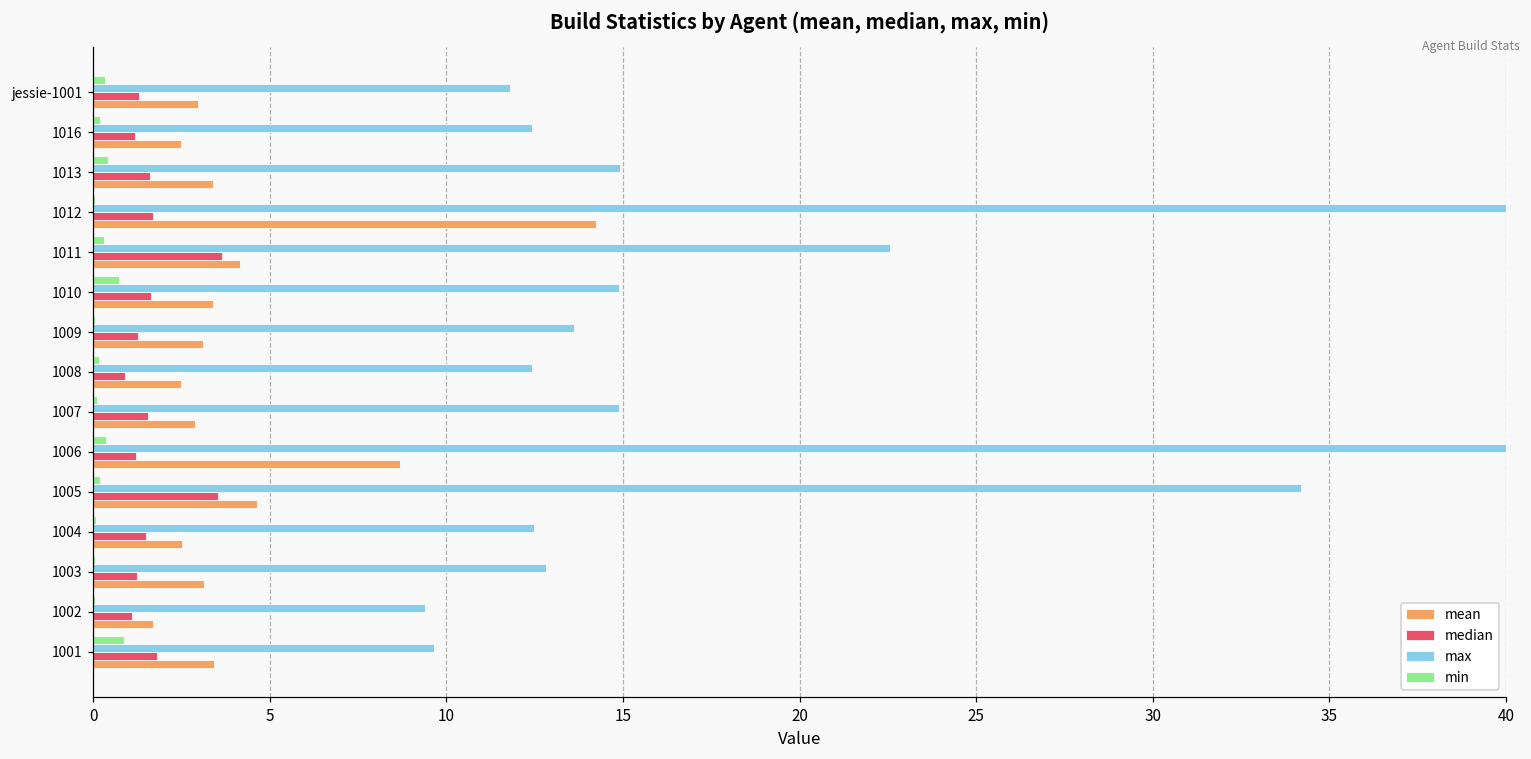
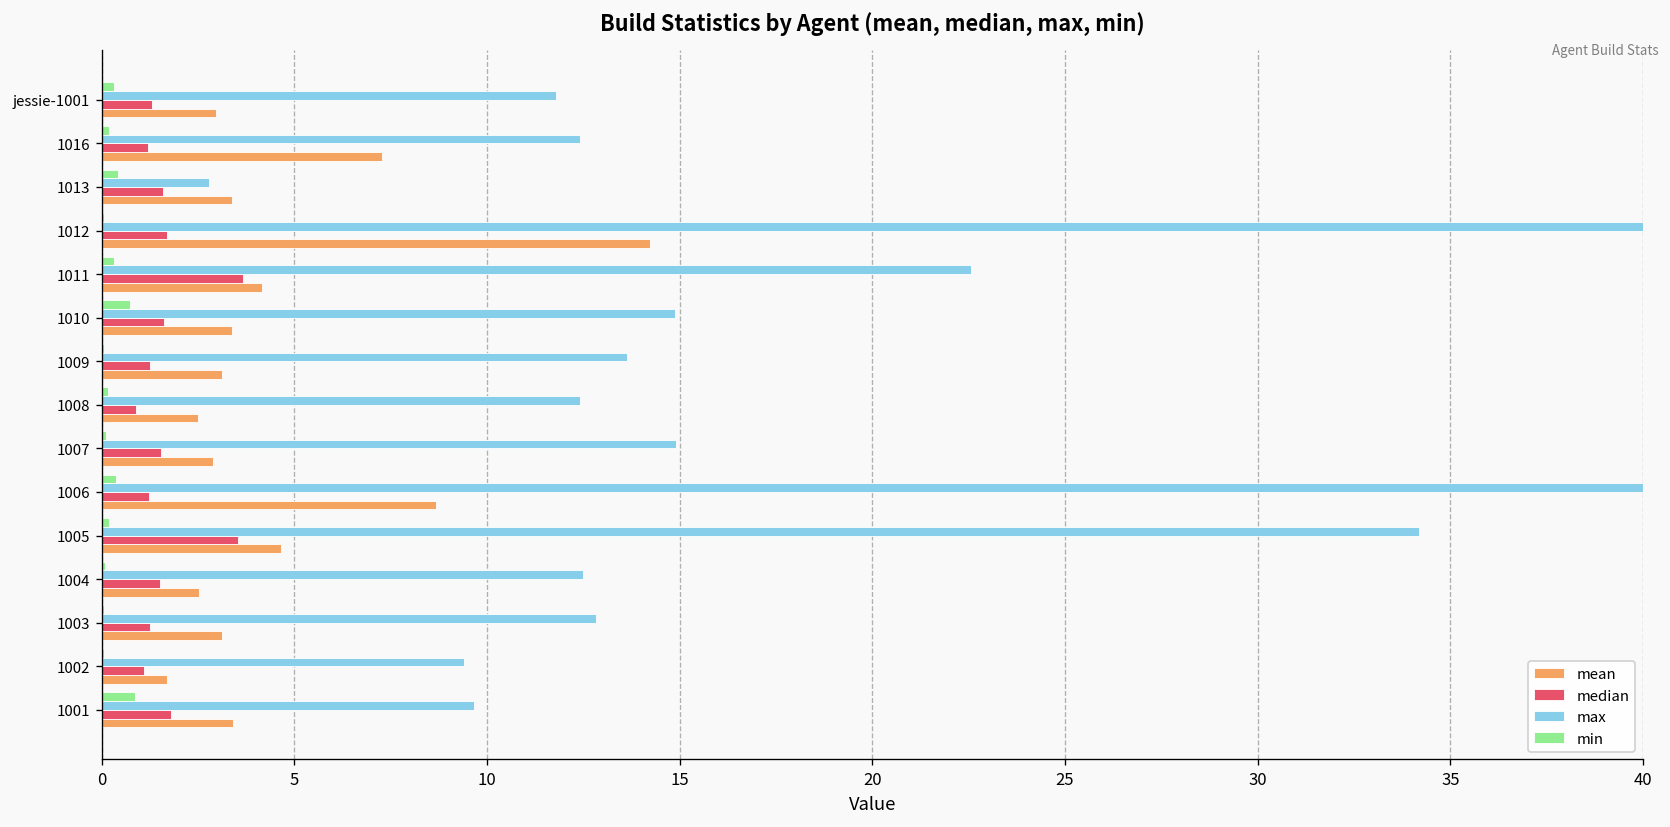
mean, 1016: 2.5 -> 7.3
max, 1013: 14.9 -> 2.8
